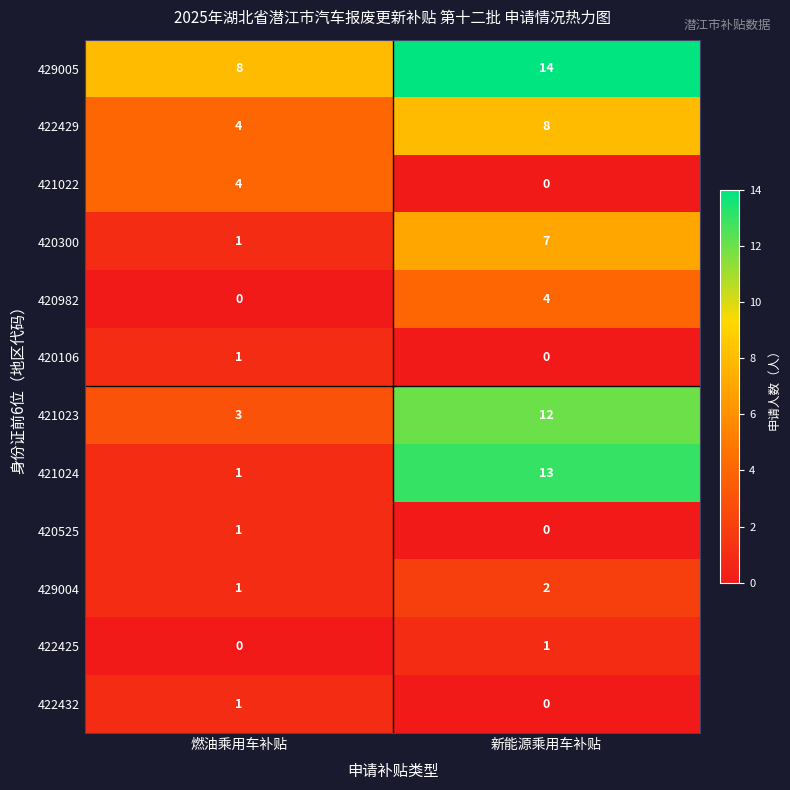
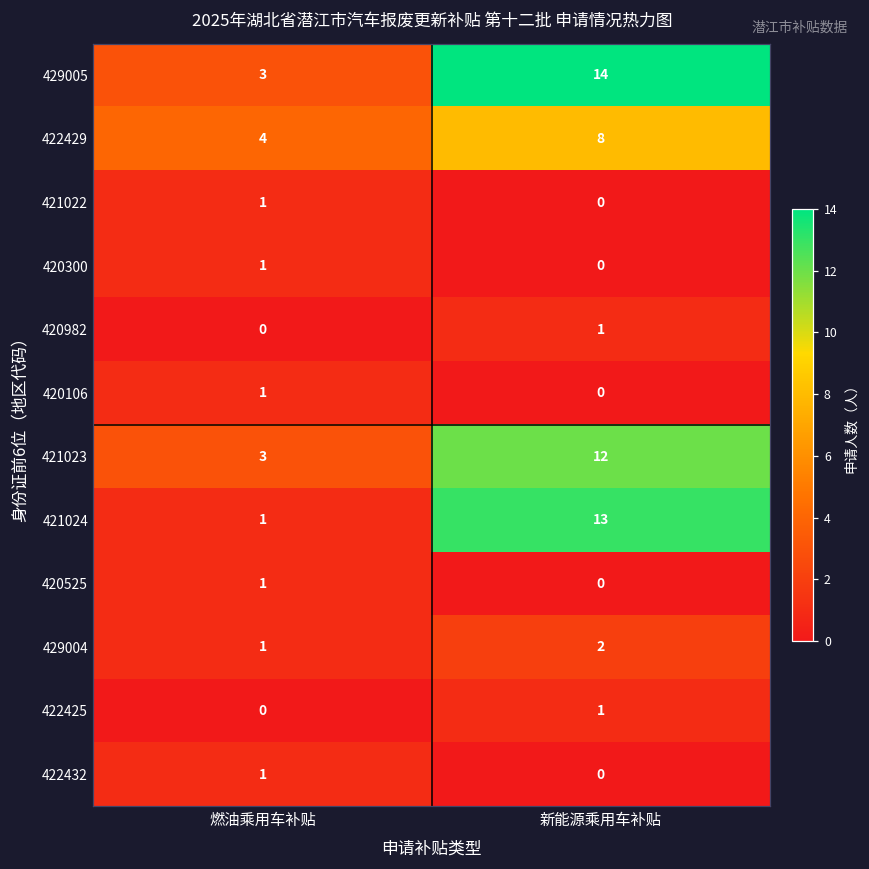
429005, 燃油乘用车补贴: 8 -> 3
421022, 燃油乘用车补贴: 4 -> 1
420300, 新能源乘用车补贴: 7 -> 0
420982, 新能源乘用车补贴: 4 -> 1
